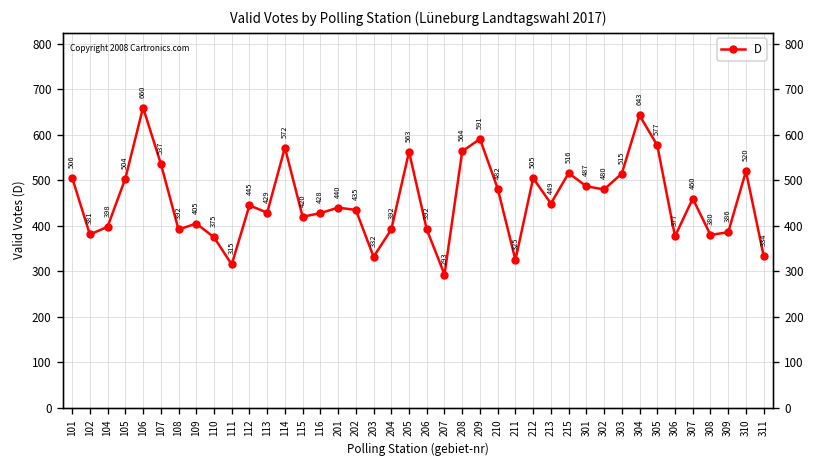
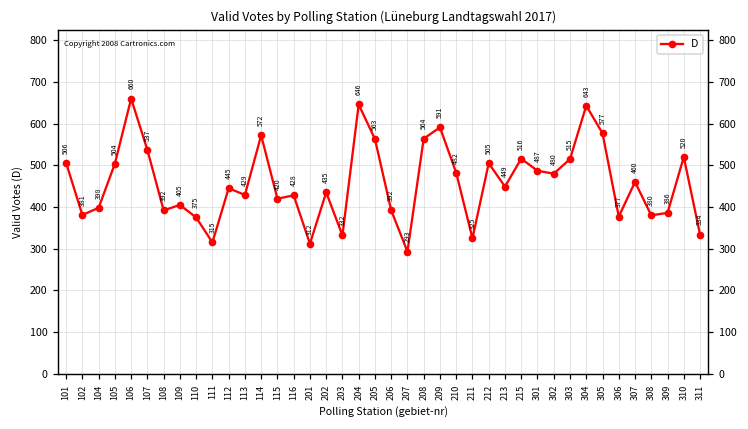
201: 440 -> 312
204: 392 -> 646
